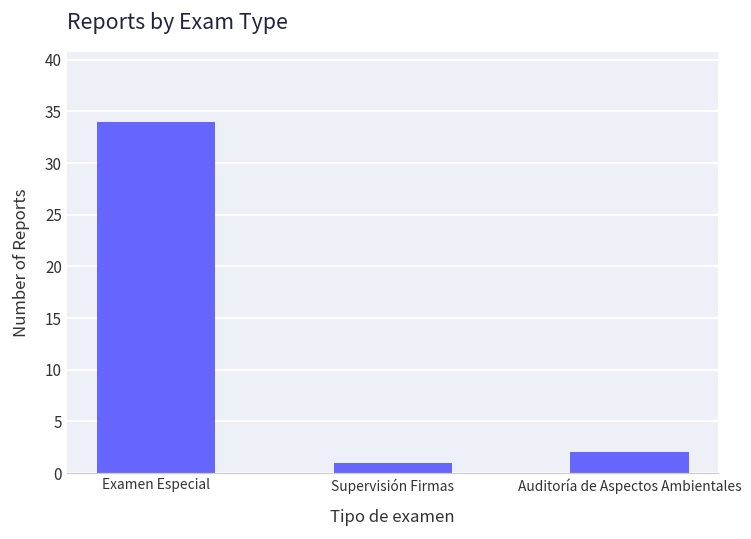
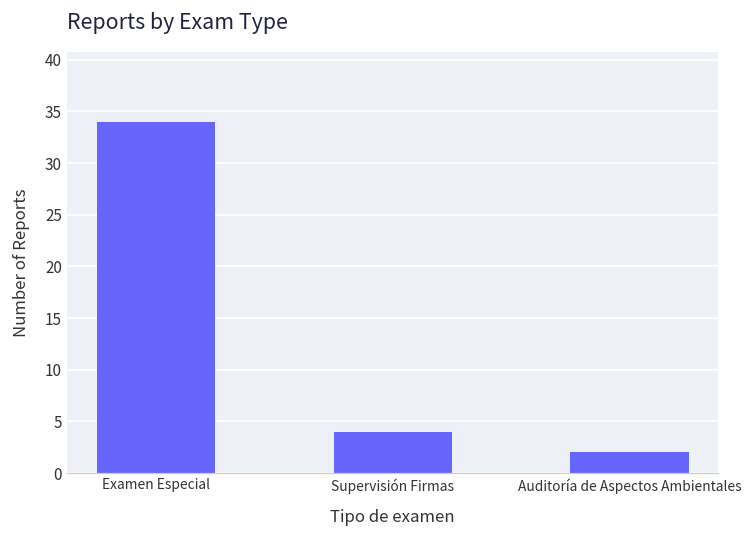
Supervisión Firmas: 1 -> 4
